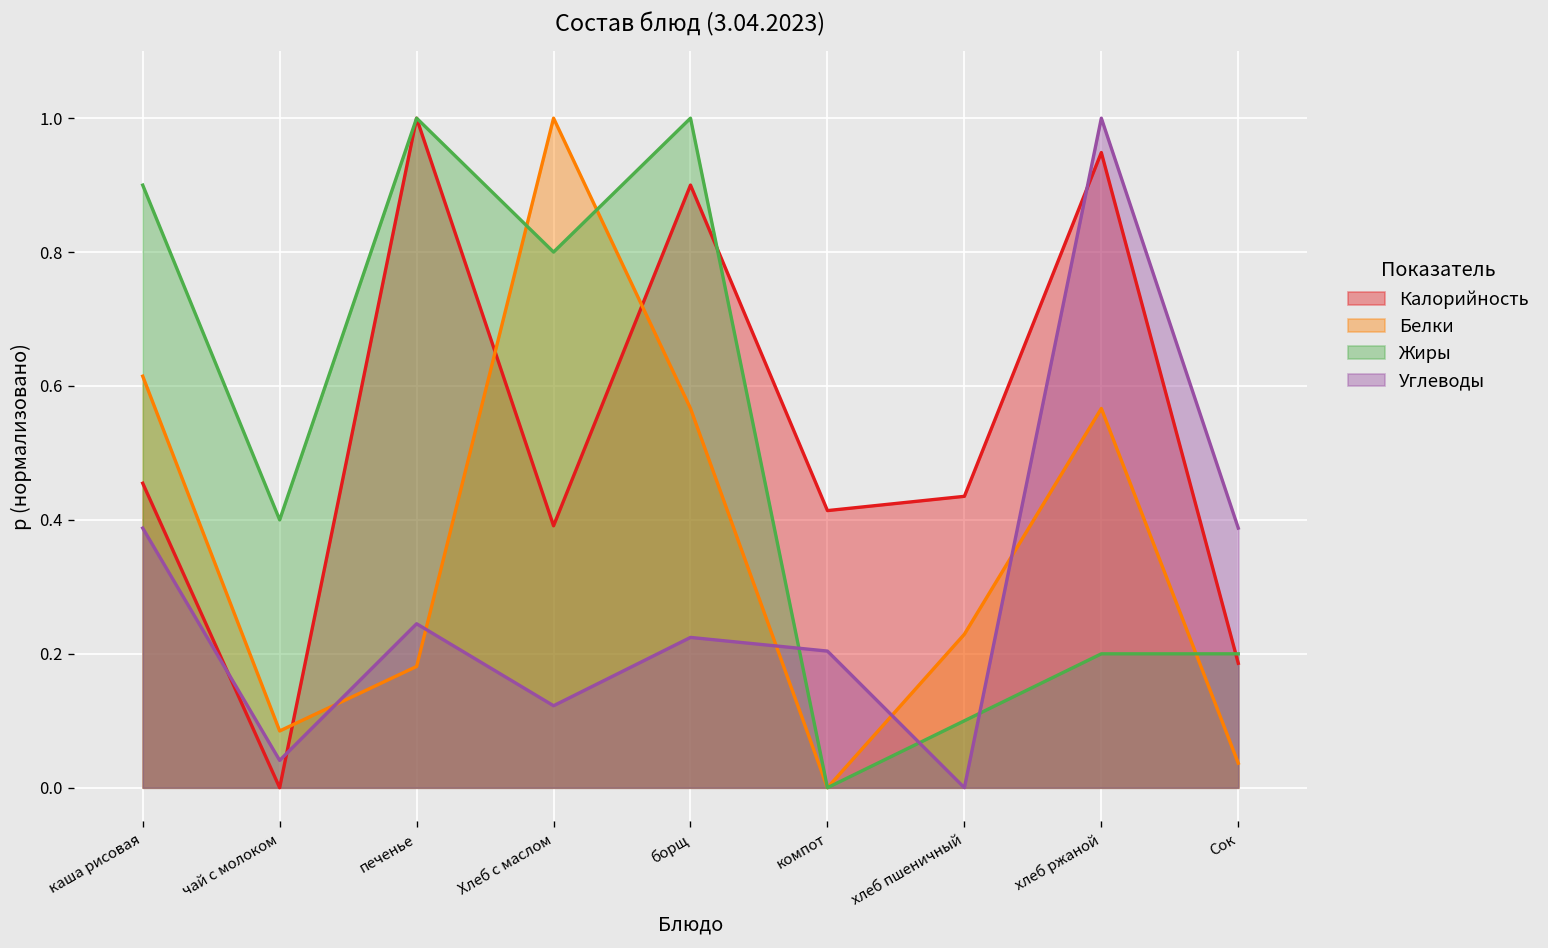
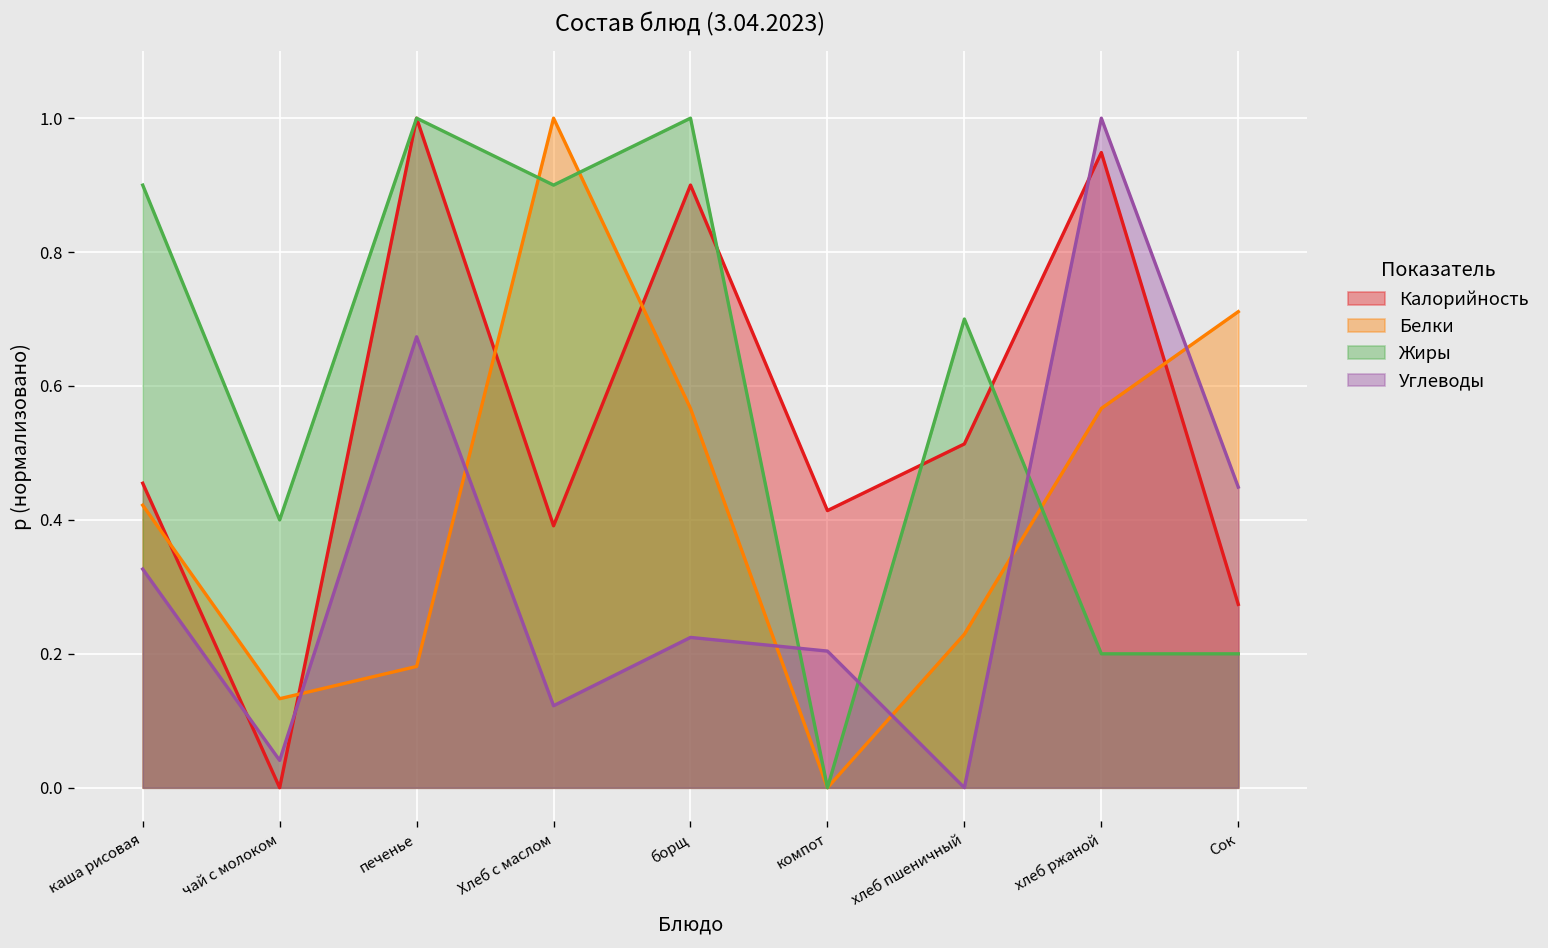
Белки, каша рисовая: 0.61 -> 0.42
Углеводы, каша рисовая: 0.39 -> 0.33
Белки, чай с молоком: 0.08 -> 0.13
Углеводы, печенье: 0.24 -> 0.67
Жиры, Хлеб с маслом: 0.80 -> 0.90
Калорийность, хлеб пшеничный: 0.44 -> 0.51
Жиры, хлеб пшеничный: 0.10 -> 0.70
Калорийность, Сок: 0.19 -> 0.27
Белки, Сок: 0.04 -> 0.71
Углеводы, Сок: 0.39 -> 0.45
